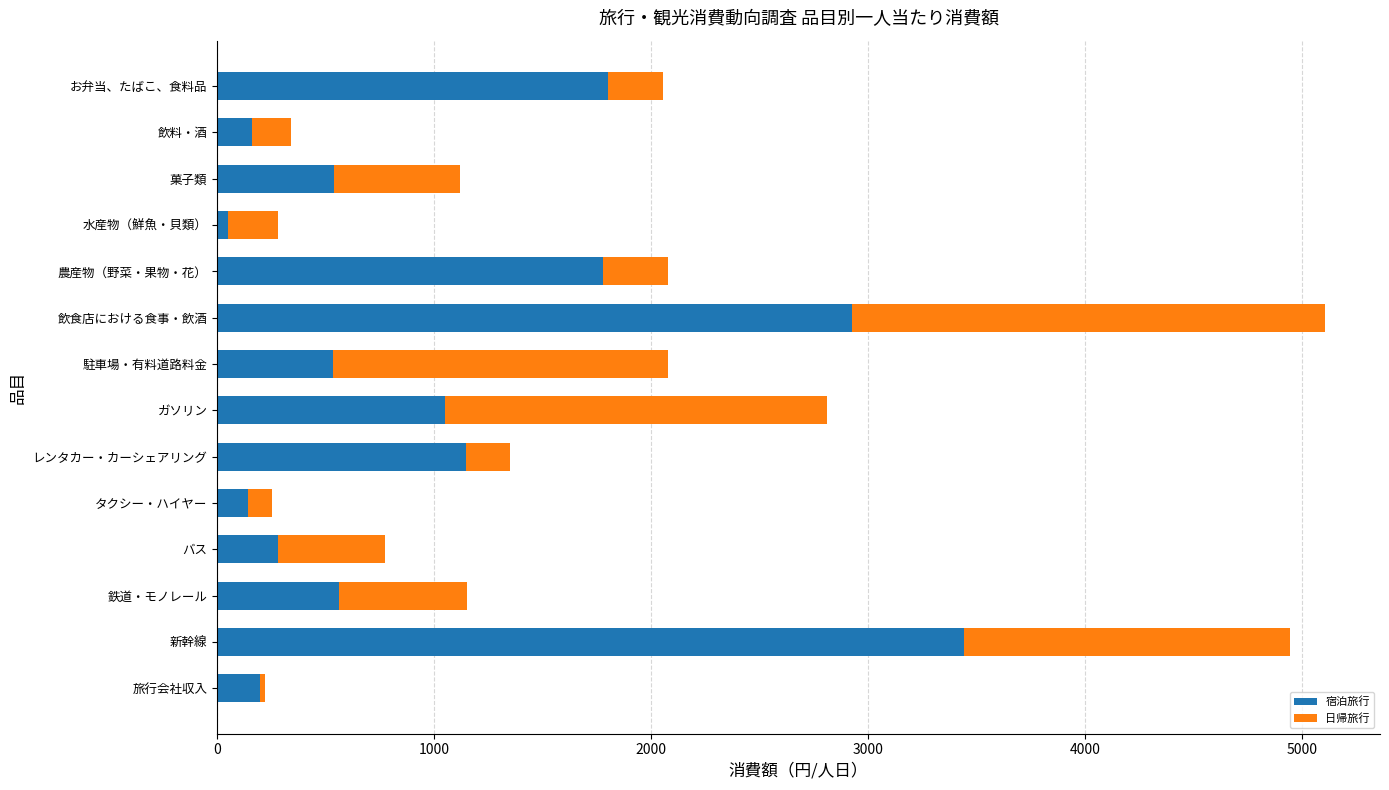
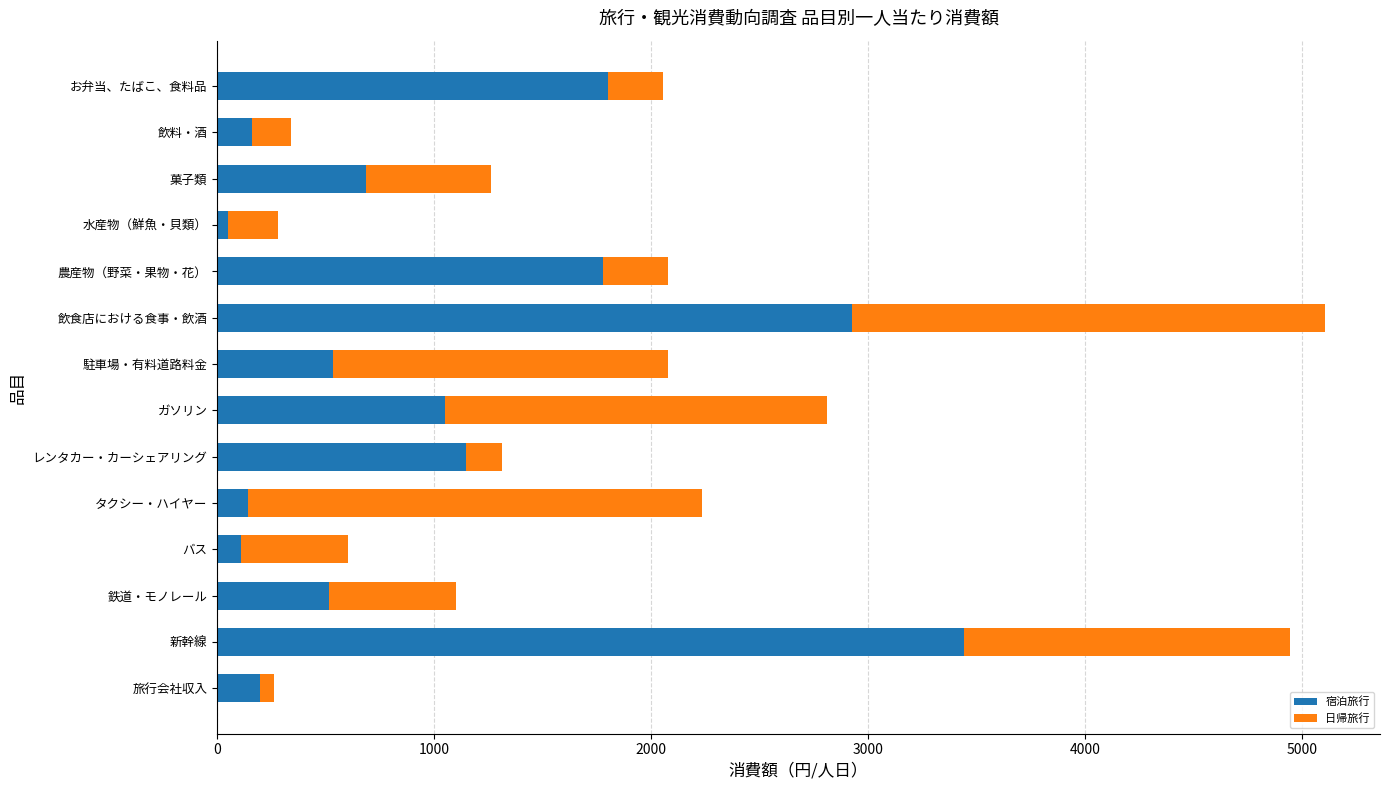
宿泊旅行, 菓子類: 540 -> 680
日帰旅行, レンタカー・カーシェアリング: 200 -> 160
日帰旅行, タクシー・ハイヤー: 110 -> 2090
宿泊旅行, バス: 280 -> 110
宿泊旅行, 鉄道・モノレール: 560 -> 520
日帰旅行, 旅行会社収入: 20 -> 70
